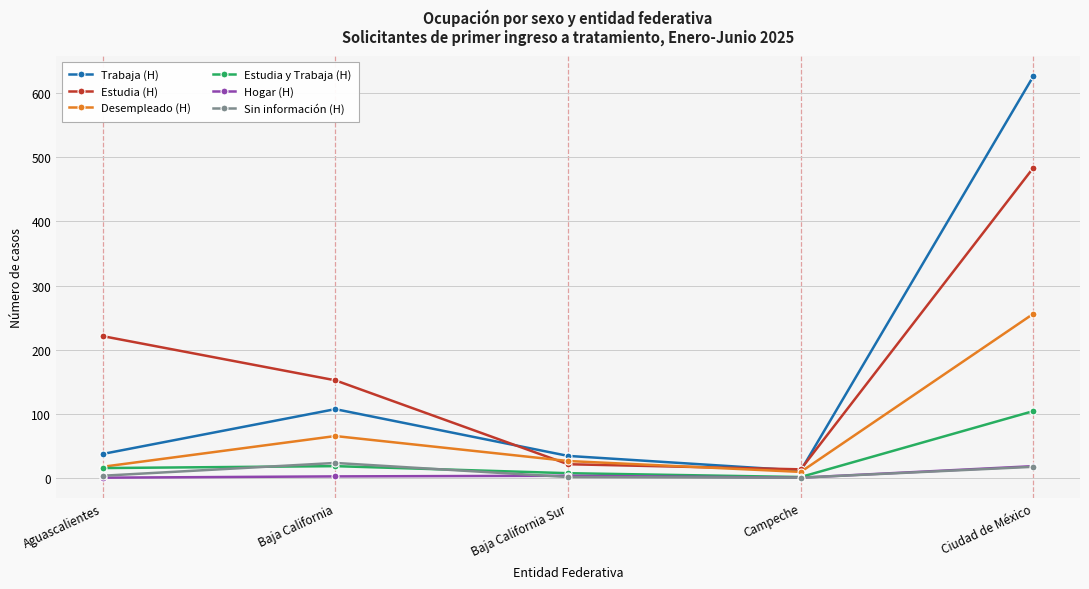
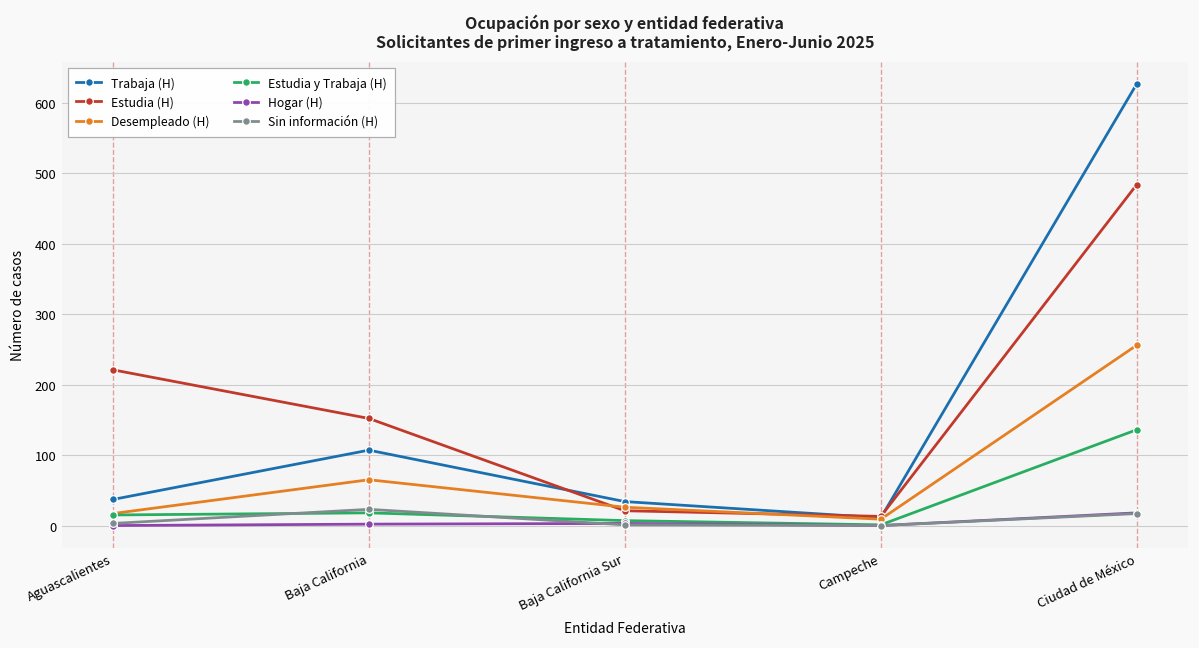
Estudia y Trabaja (H), Ciudad de México: 100 -> 140
